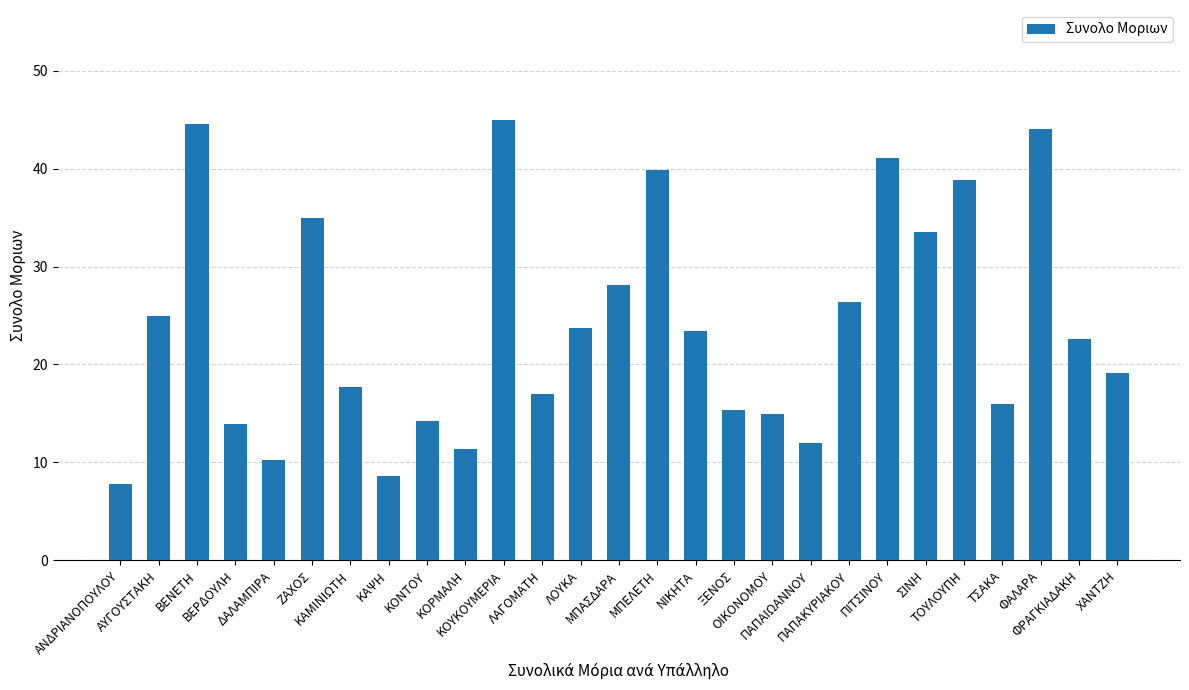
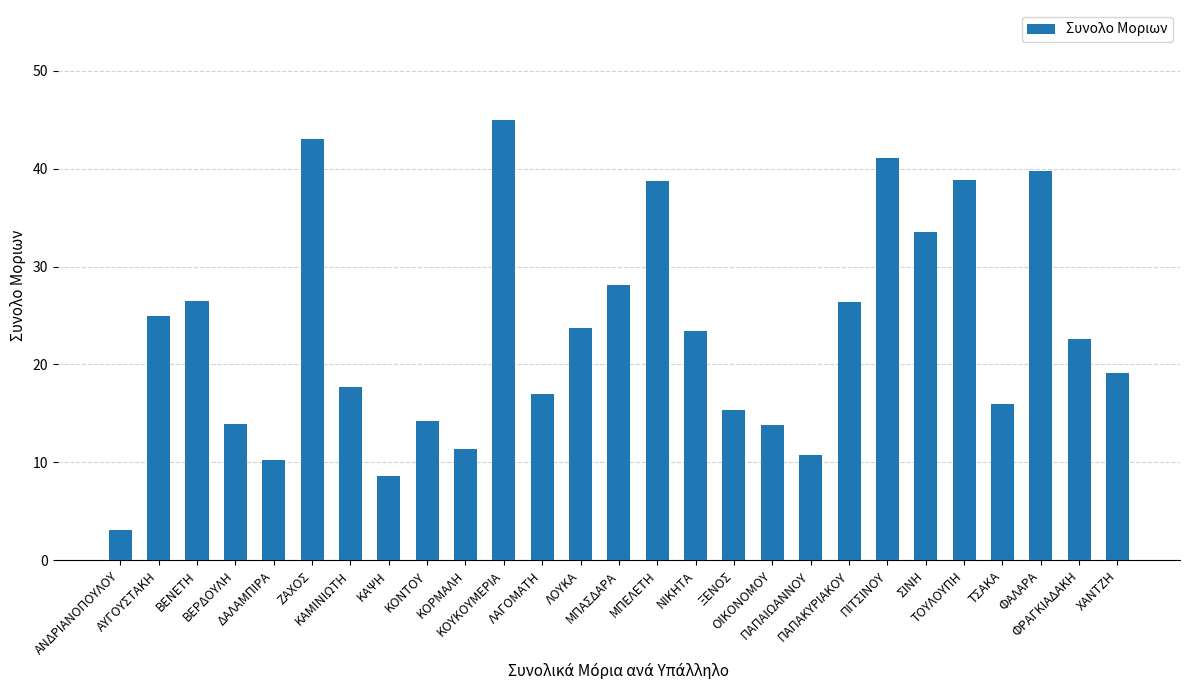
ΑΝΔΡΙΑΝΟΠΟΥΛΟΥ: 8 -> 3
ΒΕΝΕΤΗ: 45 -> 27
ΖΑΧΟΣ: 35 -> 43
ΜΠΕΛΕΤΗ: 40 -> 39
ΟΙΚΟΝΟΜΟΥ: 15 -> 14
ΠΑΠΑΙΩΑΝΝΟΥ: 12 -> 11
ΦΑΛΑΡΑ: 44 -> 40
